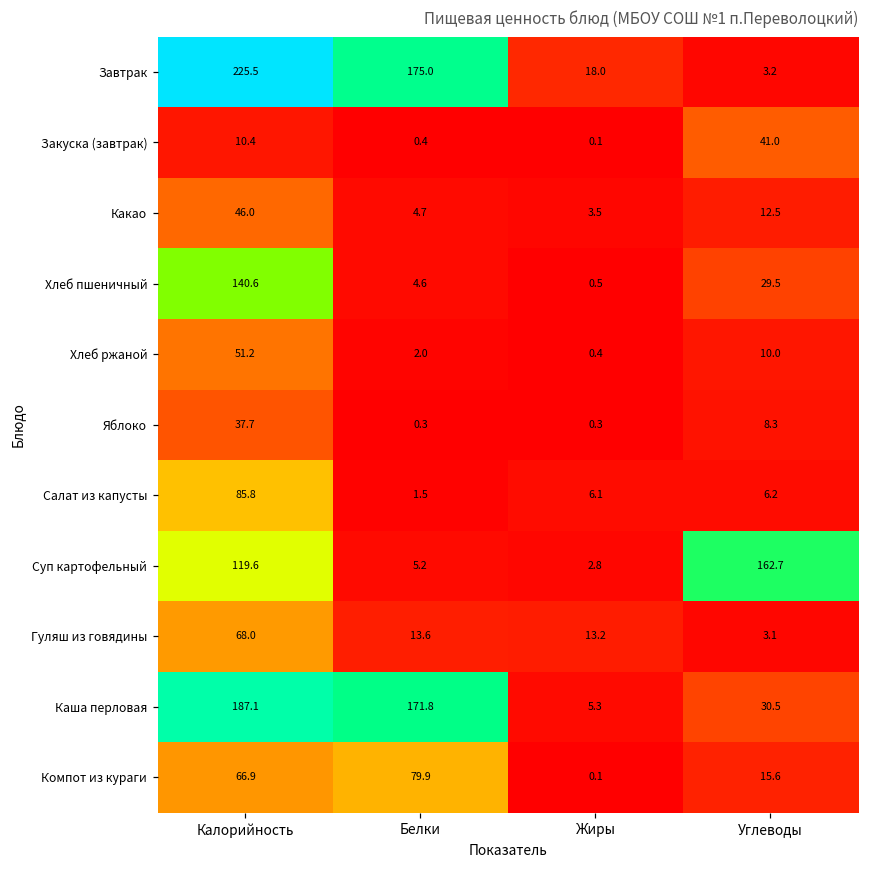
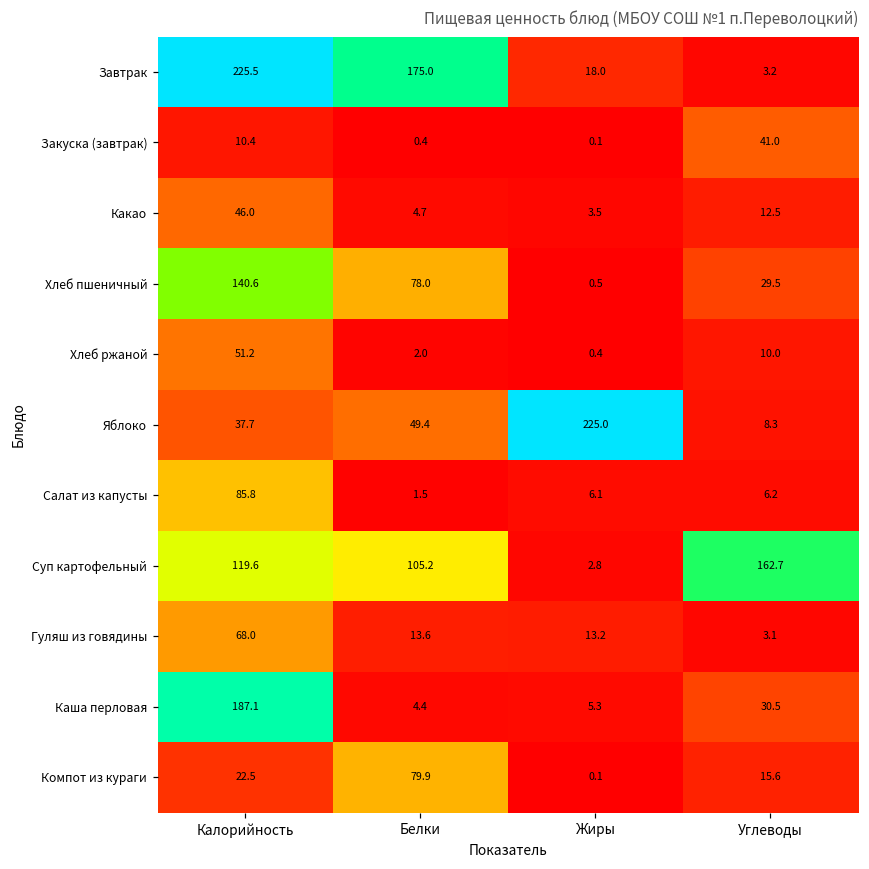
Хлеб пшеничный, Белки: 4.6 -> 78.0
Яблоко, Белки: 0.3 -> 49.4
Яблоко, Жиры: 0.3 -> 225.0
Суп картофельный, Белки: 5.2 -> 105.2
Каша перловая, Белки: 171.8 -> 4.4
Компот из кураги, Калорийность: 66.9 -> 22.5
